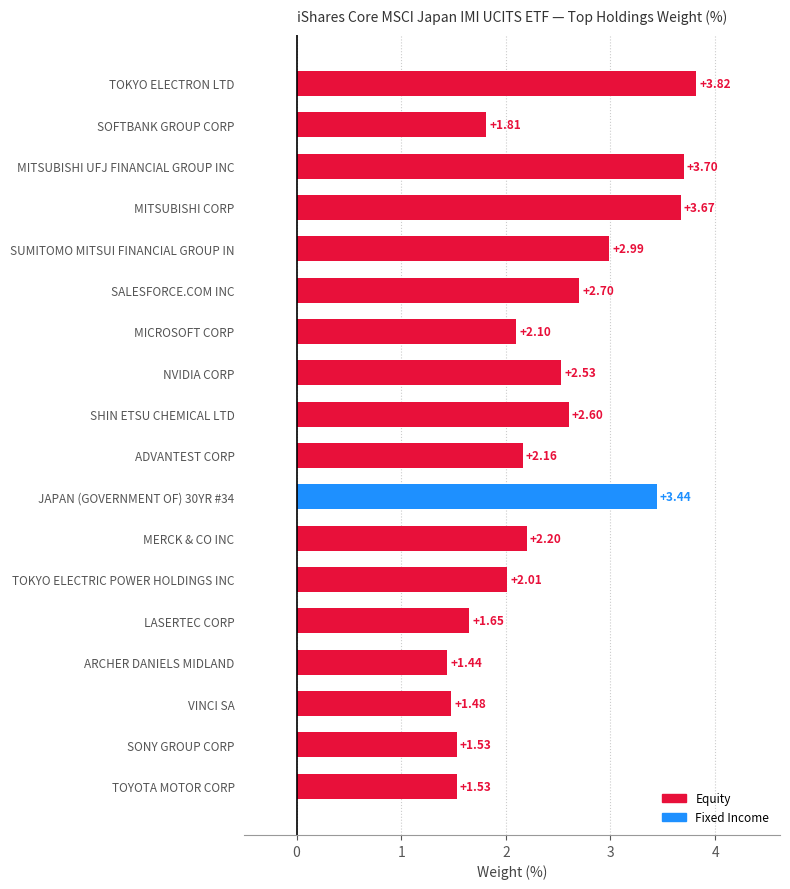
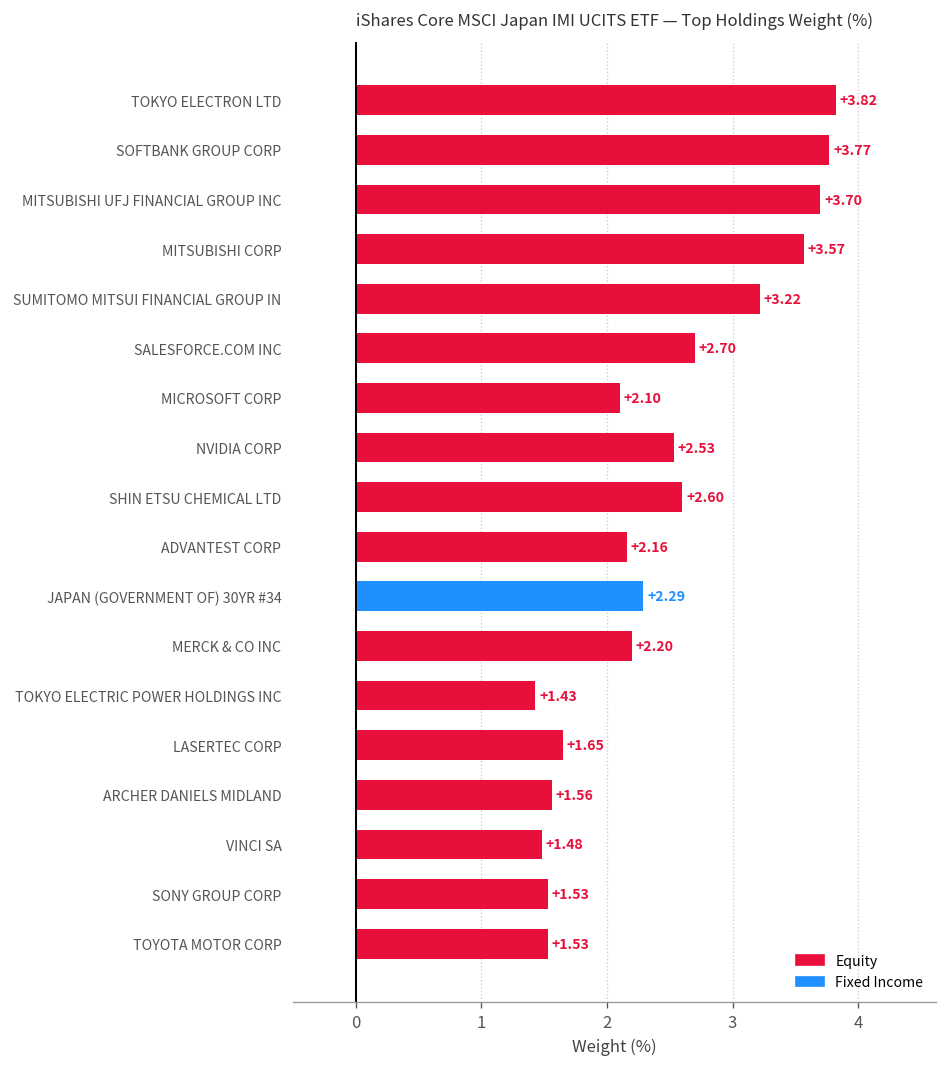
SOFTBANK GROUP CORP: +1.81 -> +3.77
MITSUBISHI CORP: +3.67 -> +3.57
SUMITOMO MITSUI FINANCIAL GROUP IN: +2.99 -> +3.22
JAPAN (GOVERNMENT OF) 30YR #34: +3.44 -> +2.29
TOKYO ELECTRIC POWER HOLDINGS INC: +2.01 -> +1.43
ARCHER DANIELS MIDLAND: +1.44 -> +1.56
